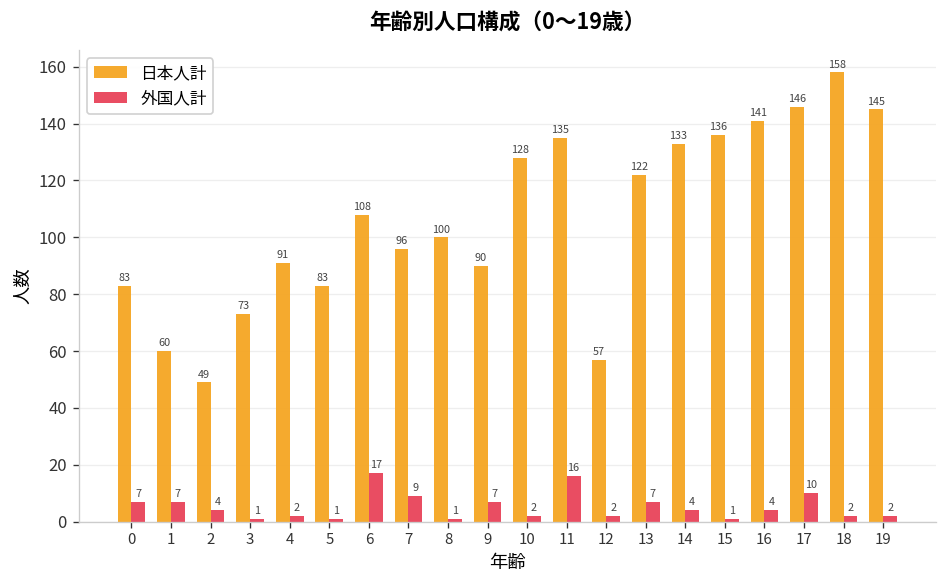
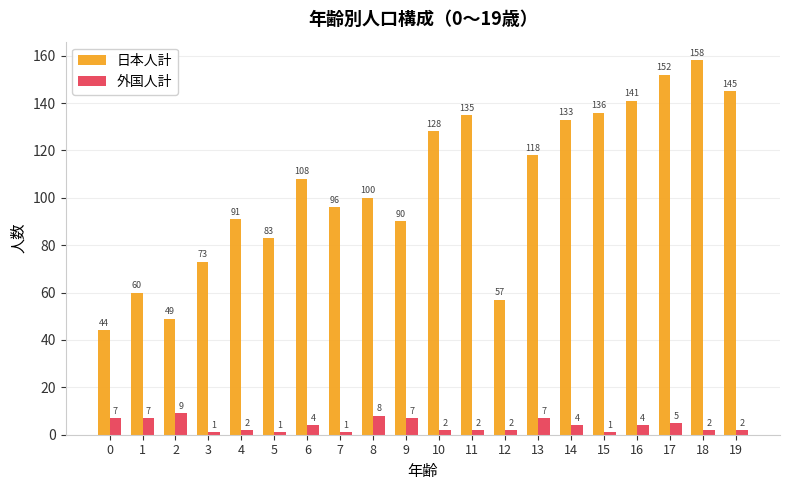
日本人計, 0: 83 -> 44
外国人計, 2: 4 -> 9
外国人計, 6: 17 -> 4
外国人計, 7: 9 -> 1
外国人計, 8: 1 -> 8
外国人計, 11: 16 -> 2
日本人計, 13: 122 -> 118
日本人計, 17: 146 -> 152
外国人計, 17: 10 -> 5
